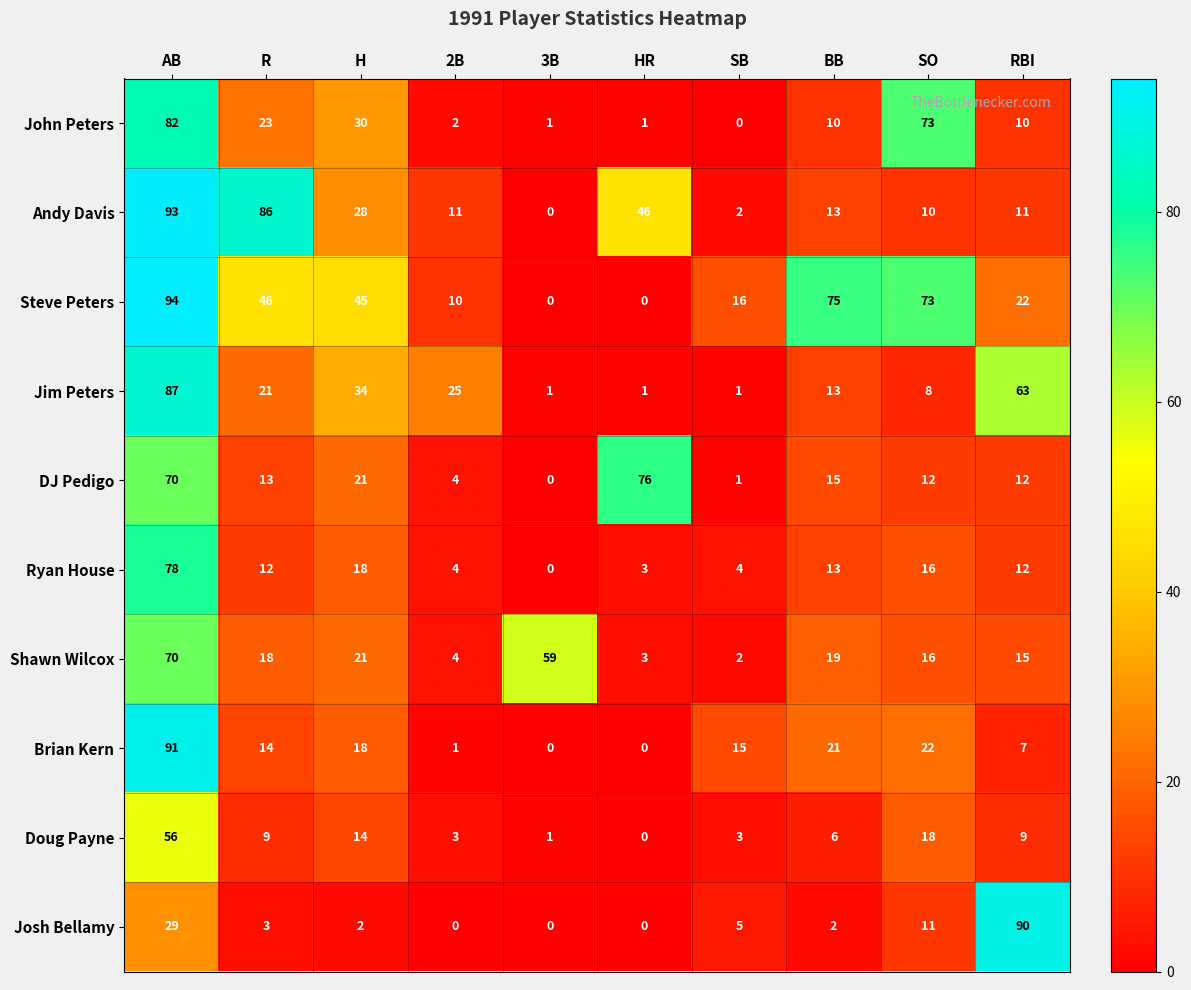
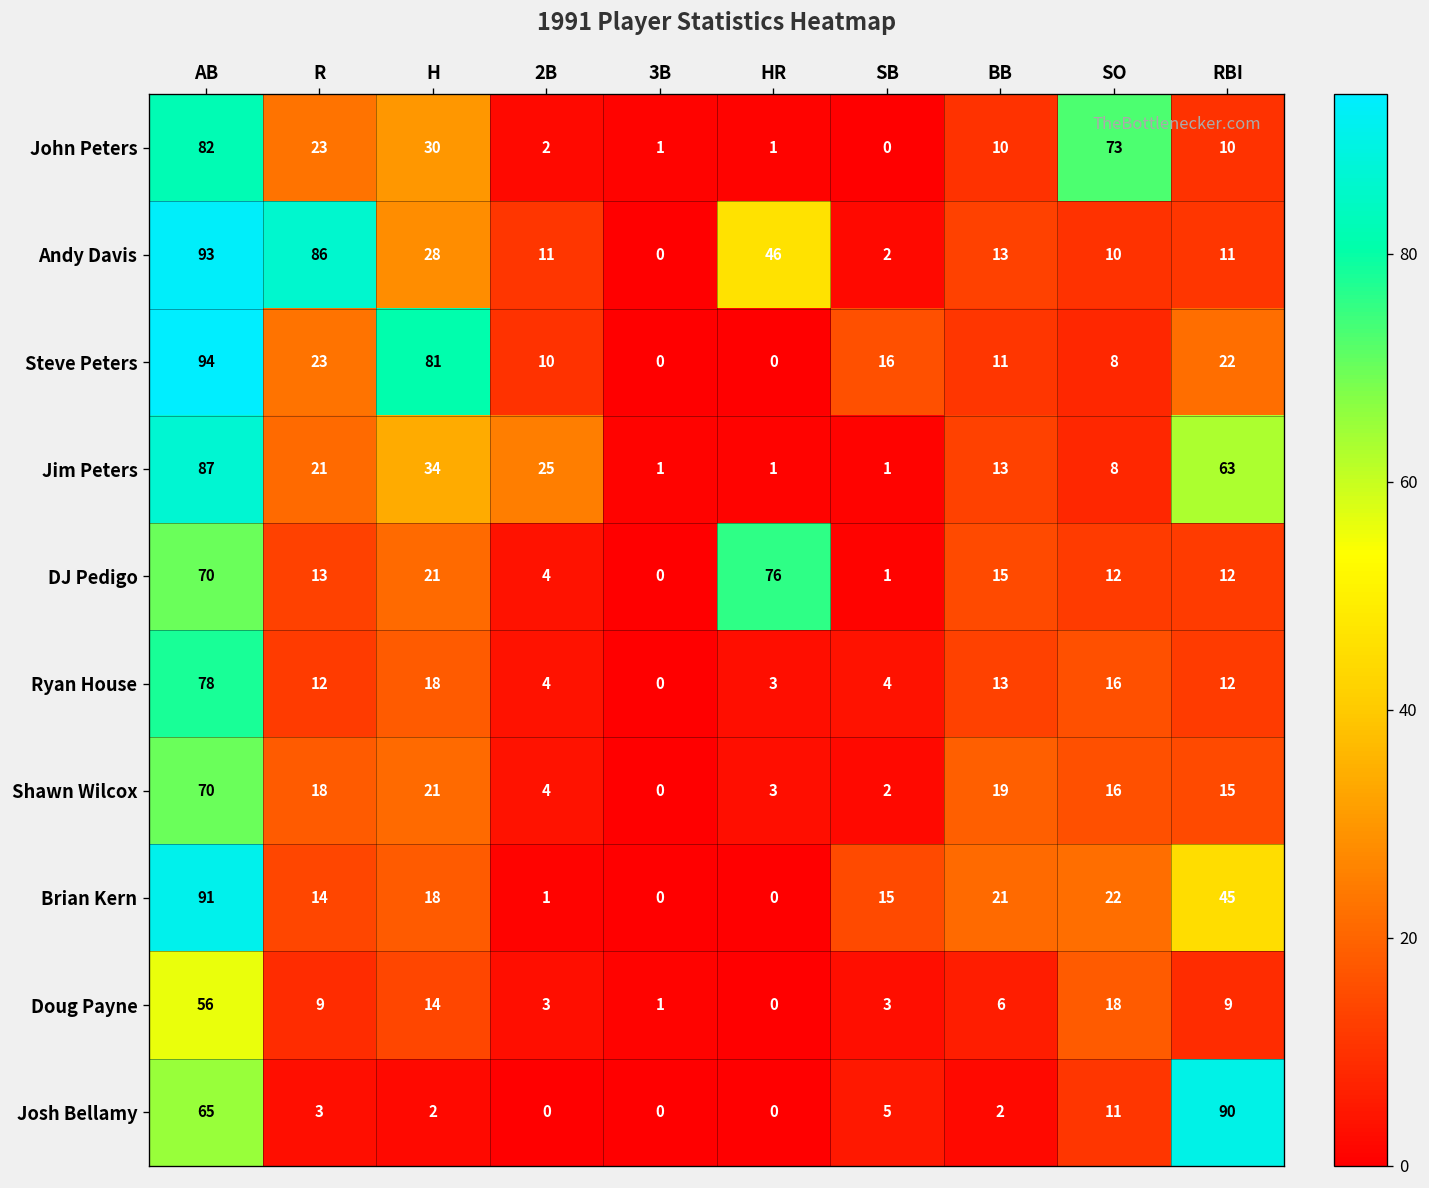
Steve Peters, R: 46 -> 23
Steve Peters, H: 45 -> 81
Steve Peters, BB: 75 -> 11
Steve Peters, SO: 73 -> 8
Shawn Wilcox, 3B: 59 -> 0
Brian Kern, RBI: 7 -> 45
Josh Bellamy, AB: 29 -> 65
